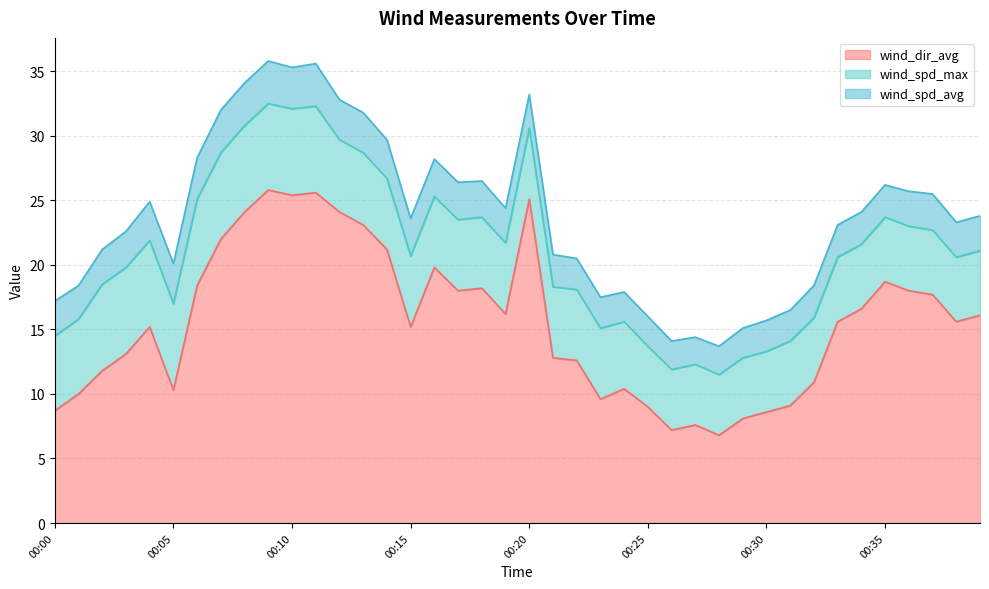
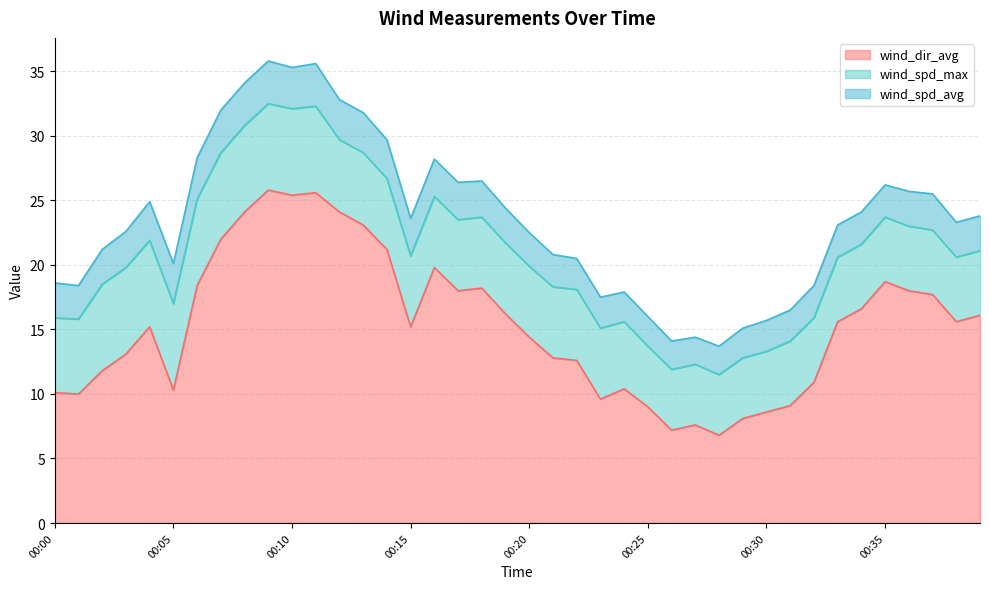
wind_dir_avg, 00:00: 8.7 -> 10.1
wind_dir_avg, 00:20: 25.1 -> 14.4
